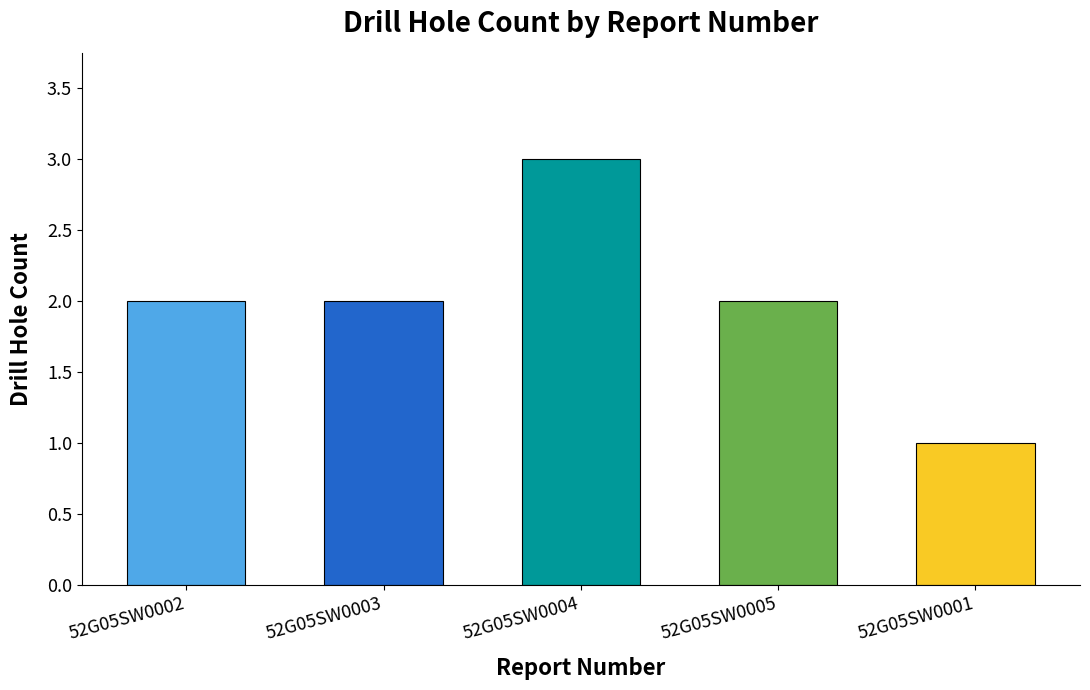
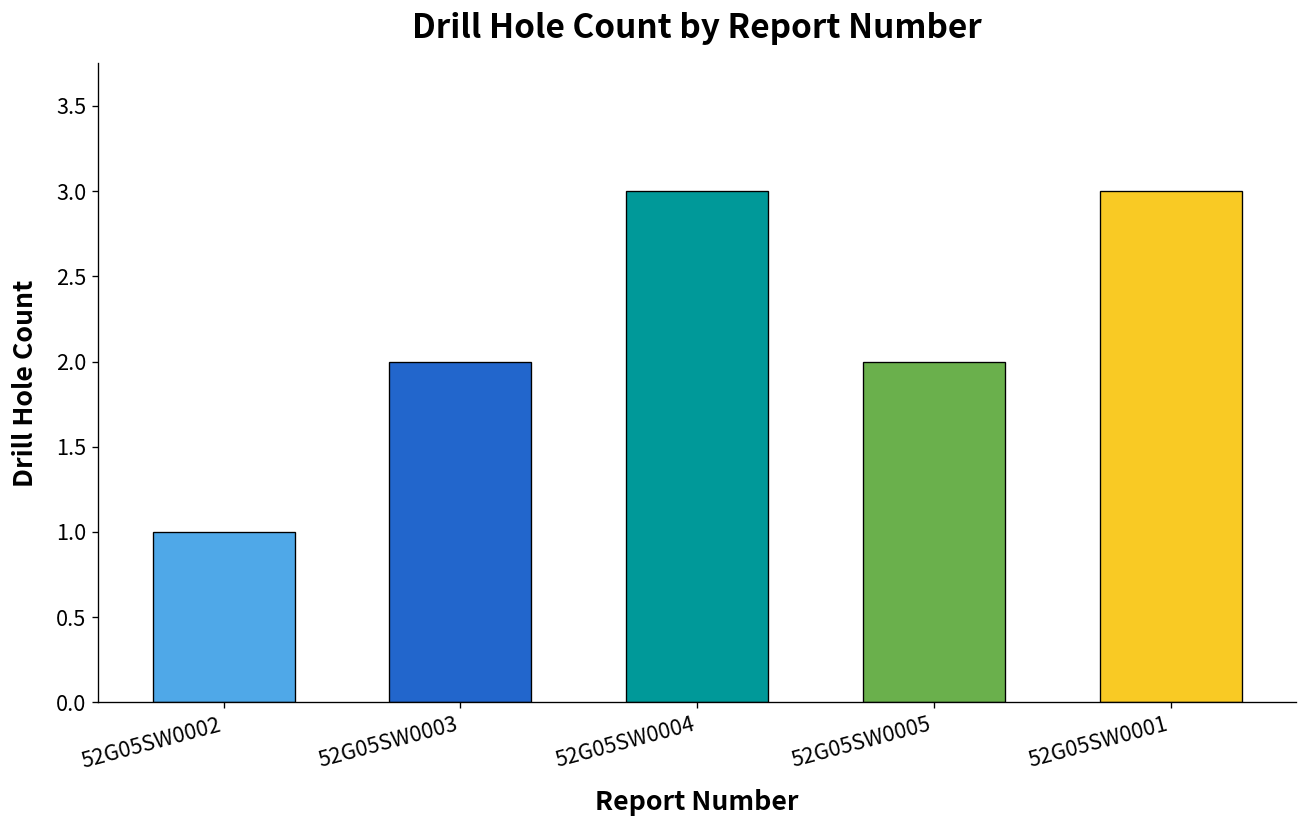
52G05SW0002: 2 -> 1
52G05SW0001: 1 -> 3
